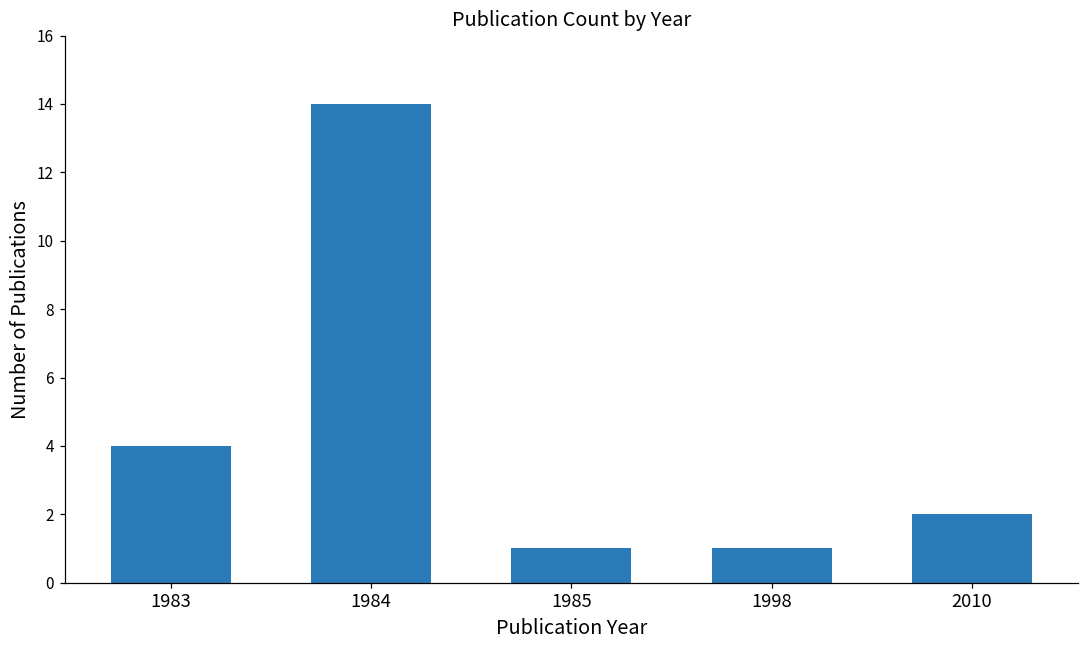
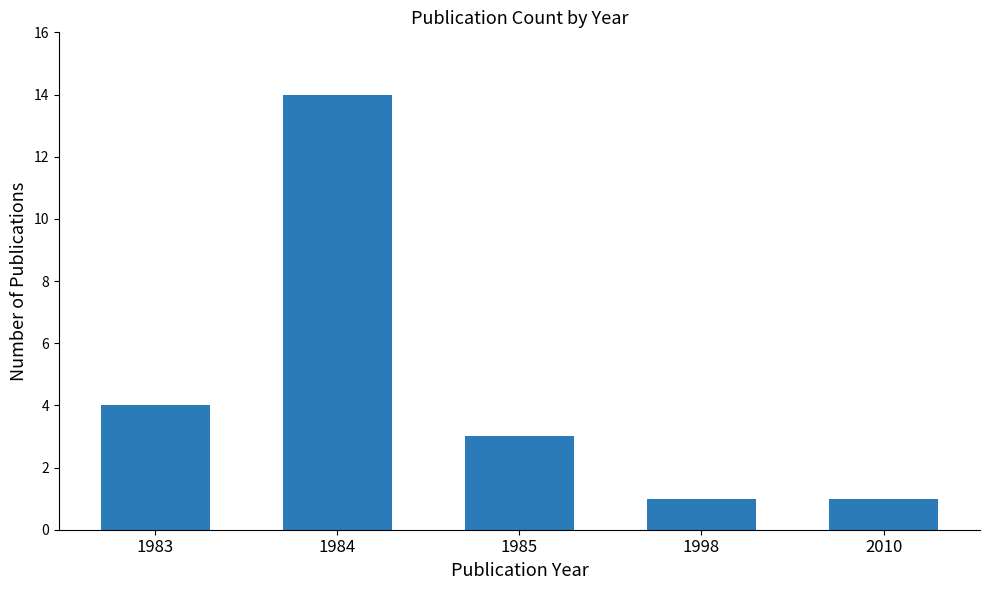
1985: 1 -> 3
2010: 2 -> 1
